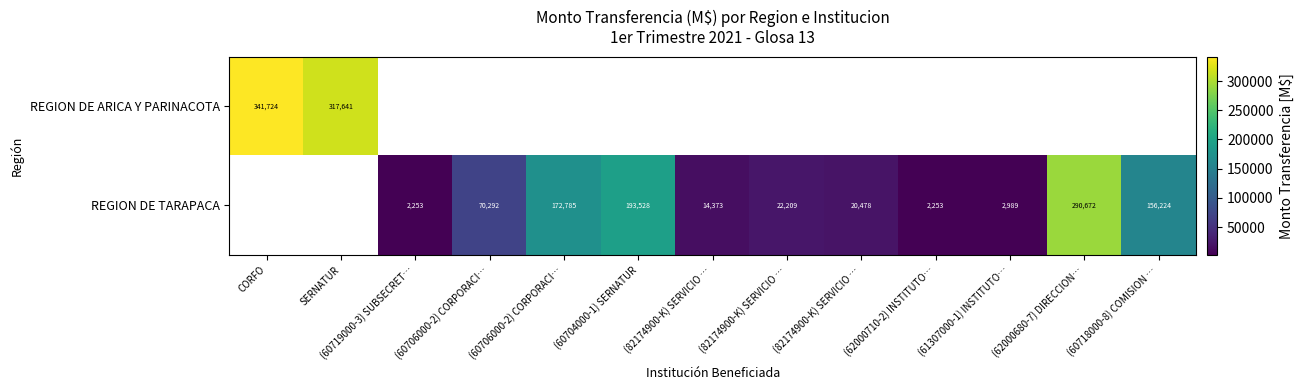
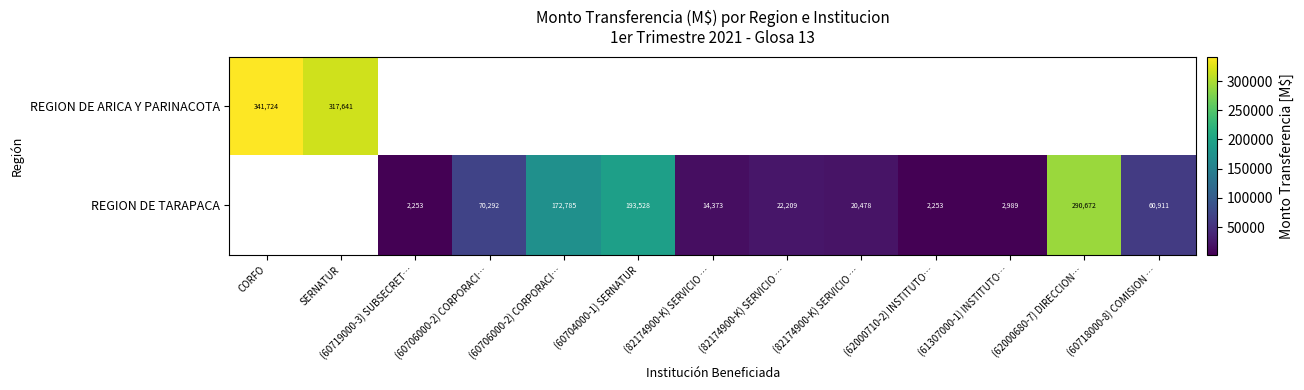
REGION DE TARAPACA, (60718000-8) COMISION …: 156,224 -> 60,911
